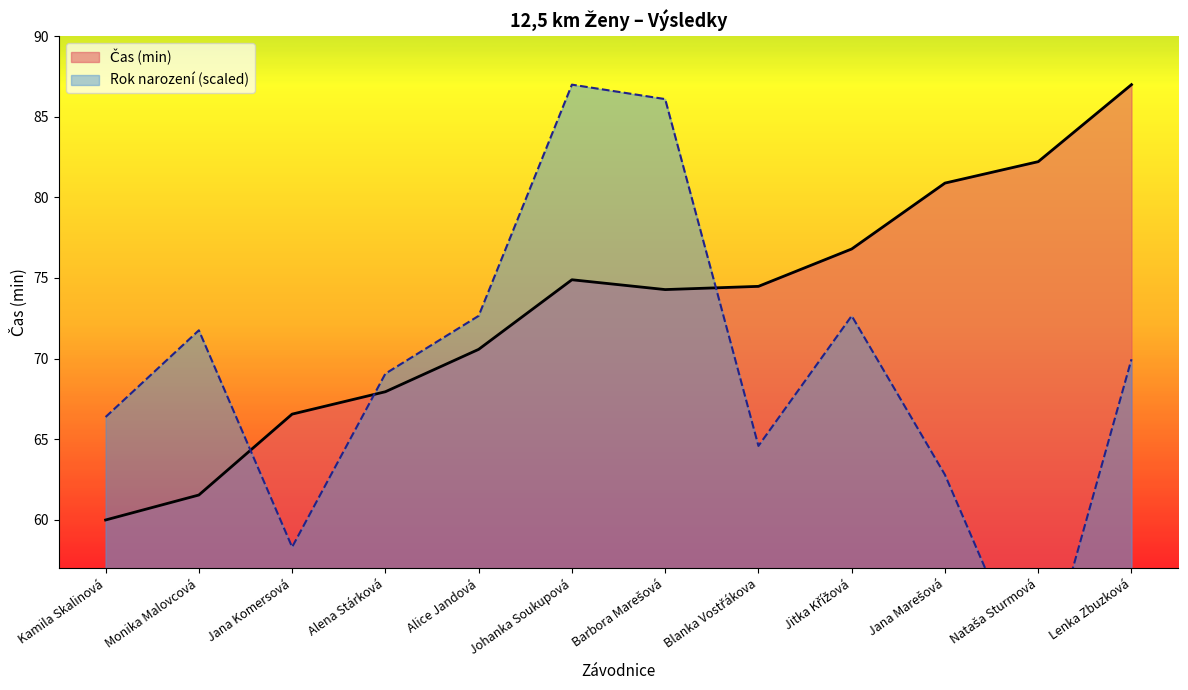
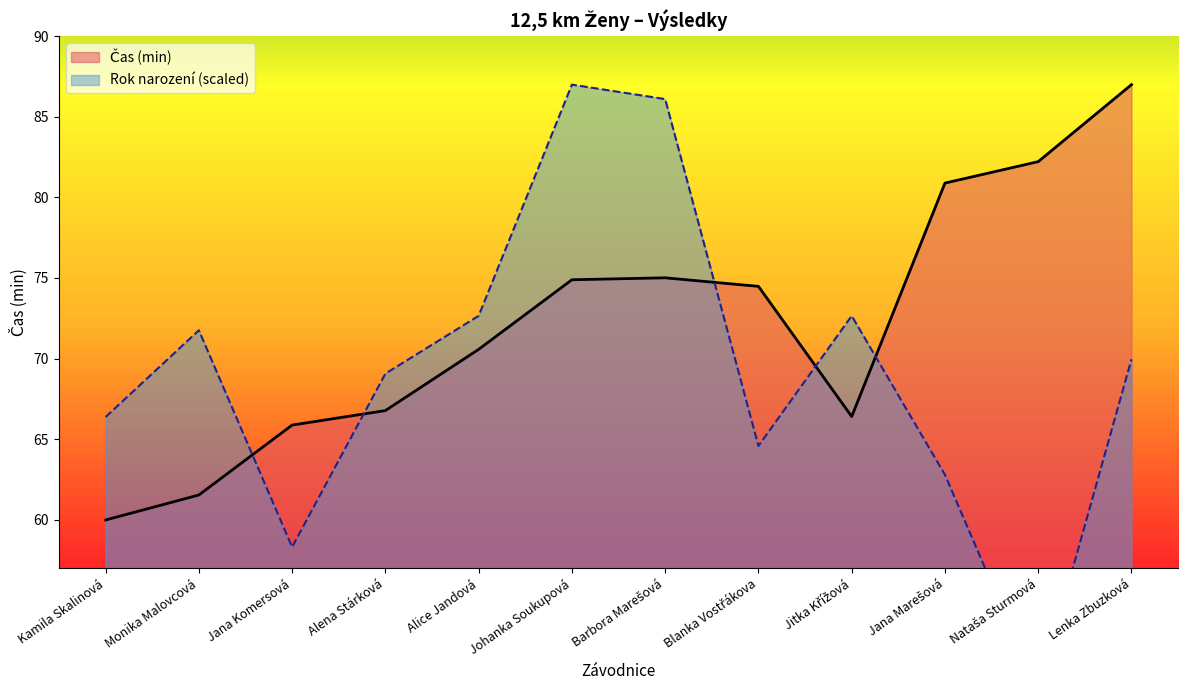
Čas (min), Jana Komersová: 66.6 -> 65.9
Čas (min), Alena Stárková: 67.9 -> 66.8
Čas (min), Barbora Marešová: 74.3 -> 75.0
Čas (min), Jitka Křížová: 76.8 -> 66.4
